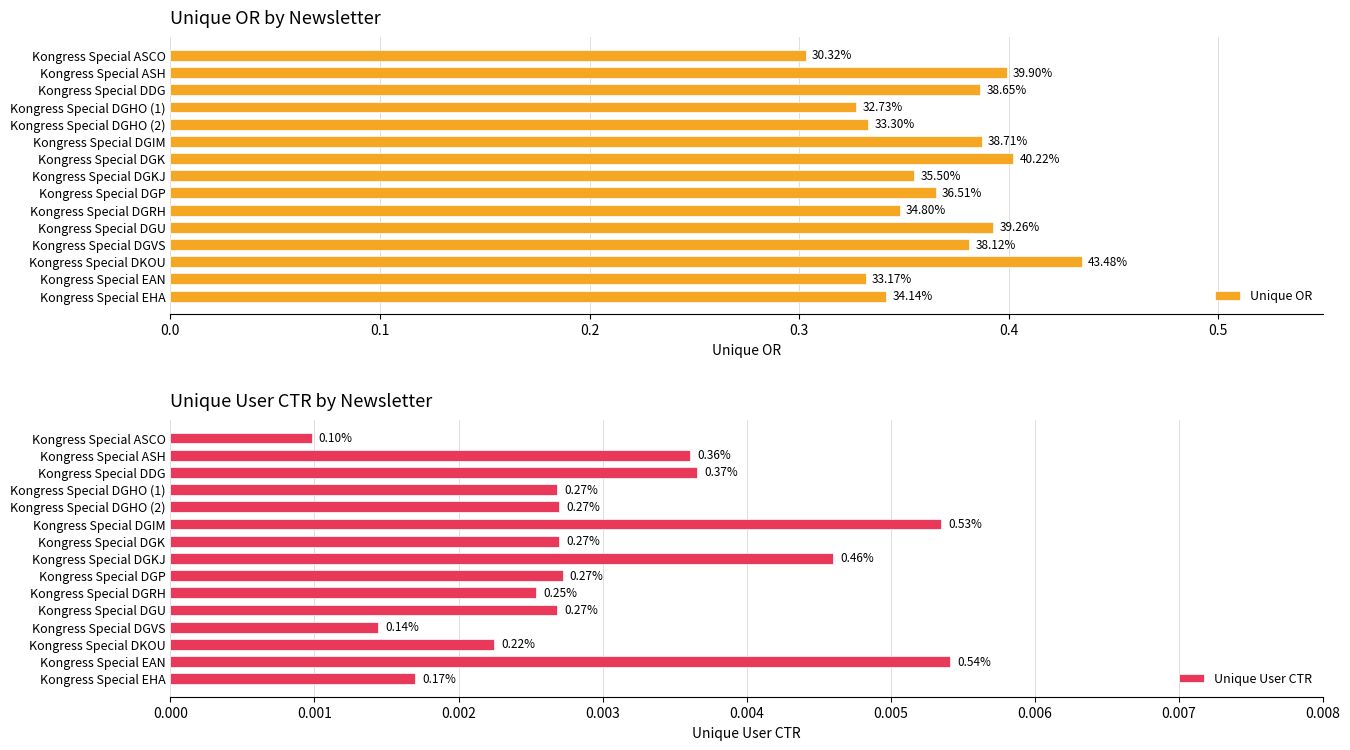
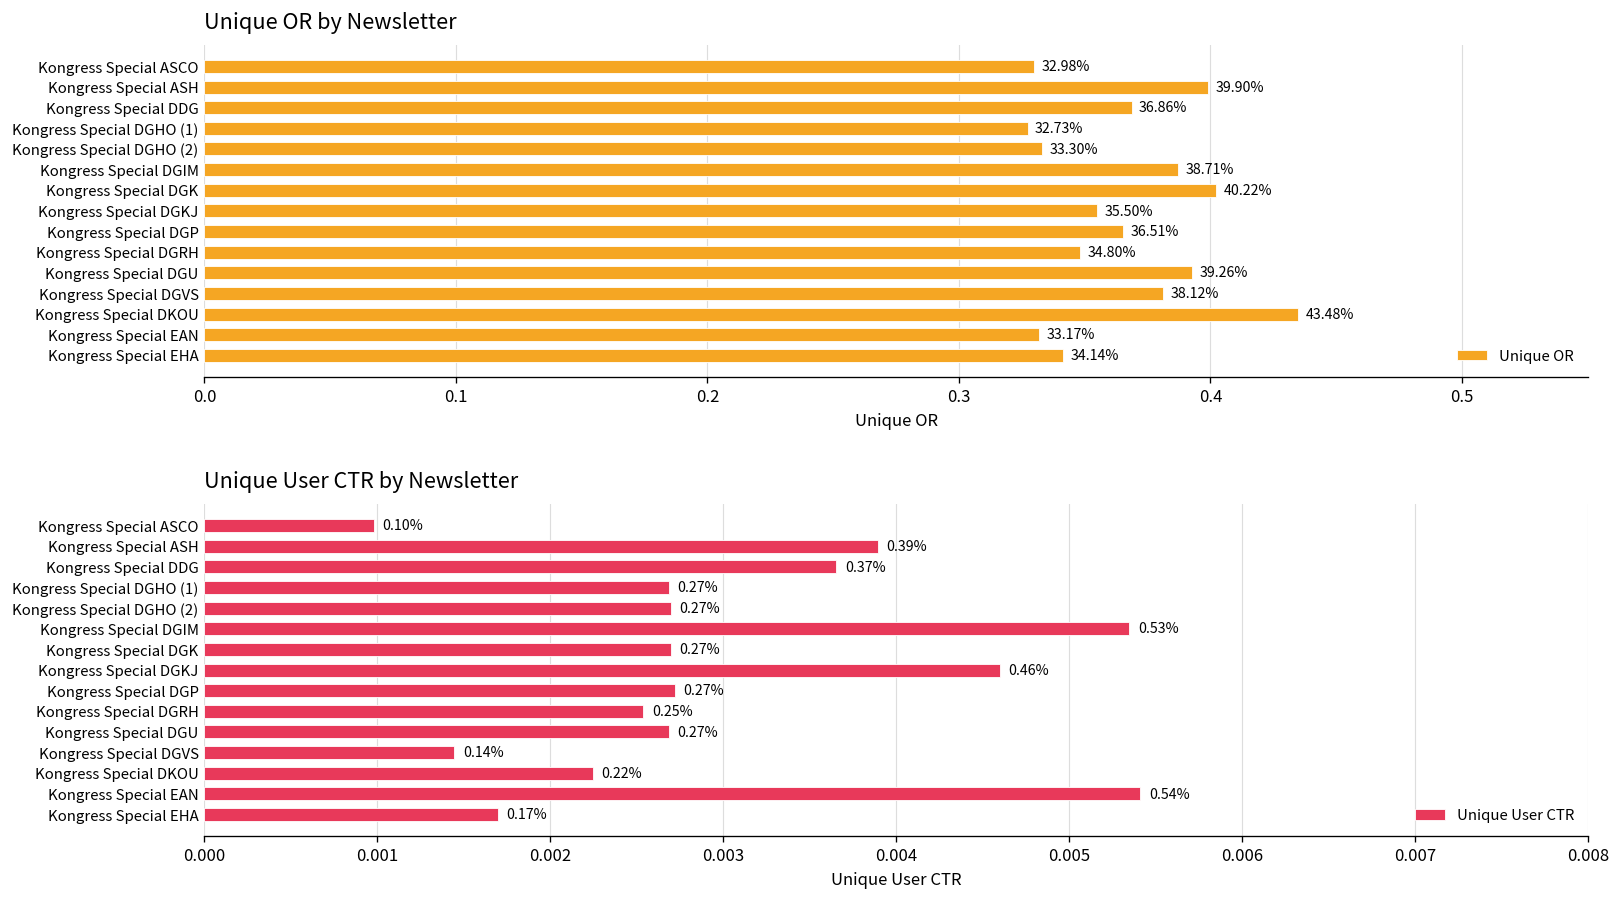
Unique OR by Newsletter, Kongress Special ASCO: 30.32% -> 32.98%
Unique OR by Newsletter, Kongress Special DDG: 38.65% -> 36.86%
Unique User CTR by Newsletter, Kongress Special ASH: 0.36% -> 0.39%
